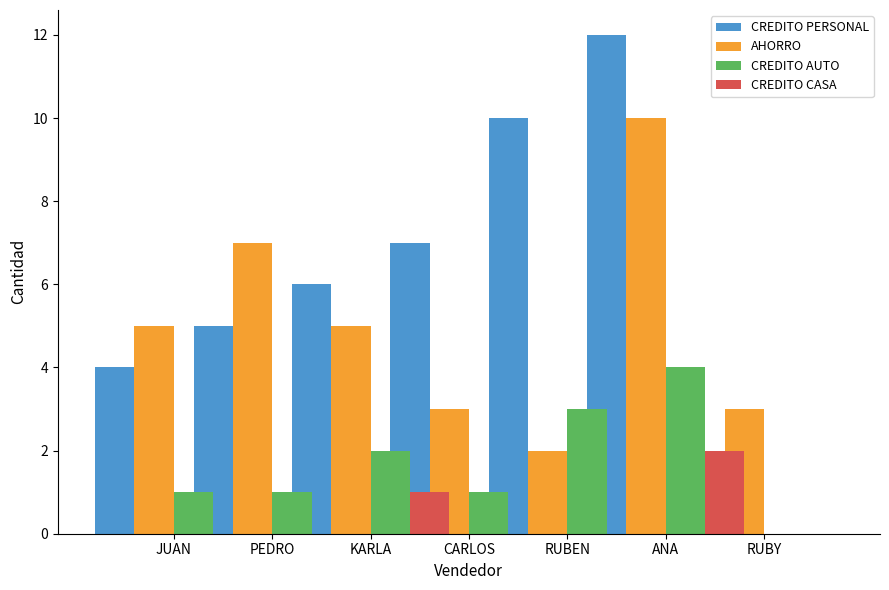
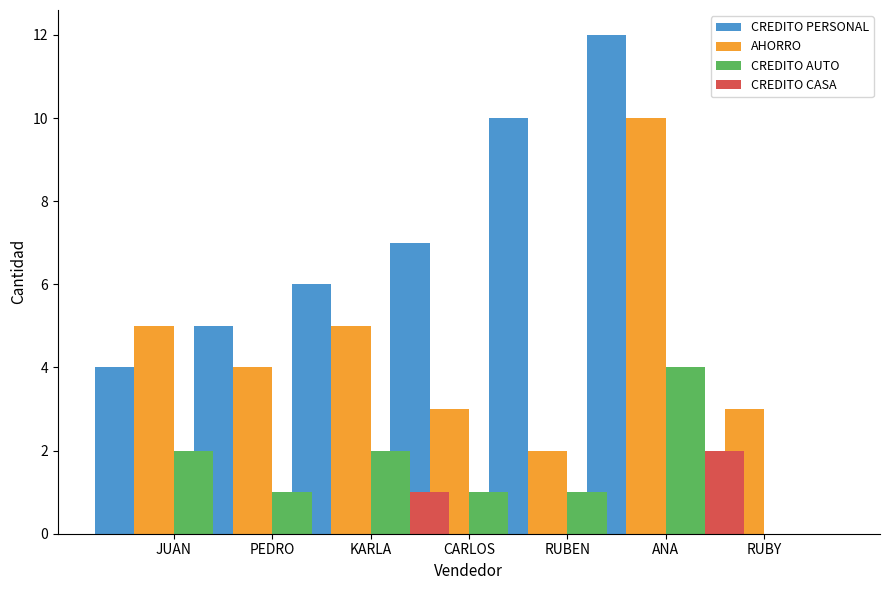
CREDITO AUTO, JUAN: 1 -> 2
AHORRO, PEDRO: 7 -> 4
CREDITO AUTO, RUBEN: 3 -> 1
